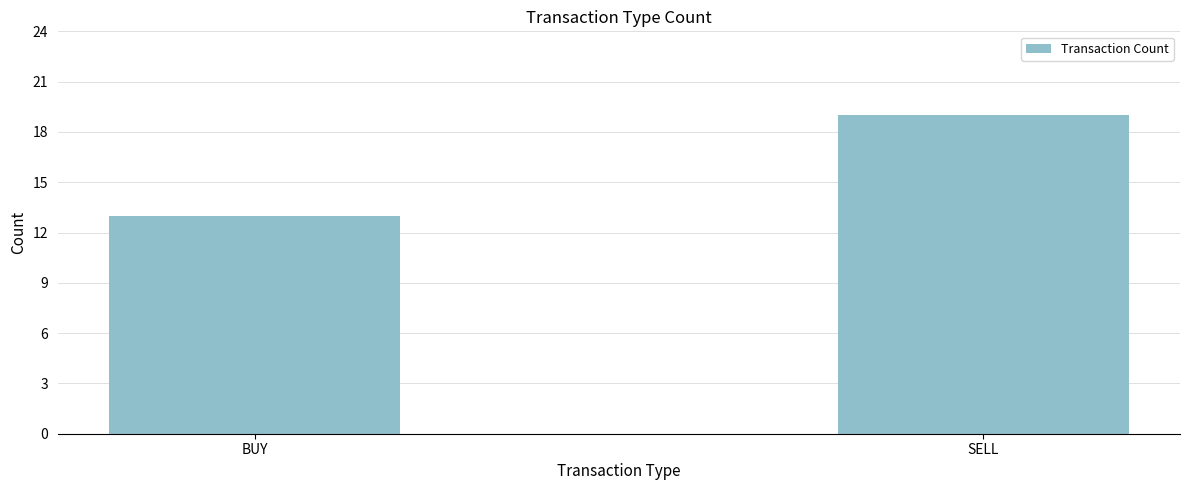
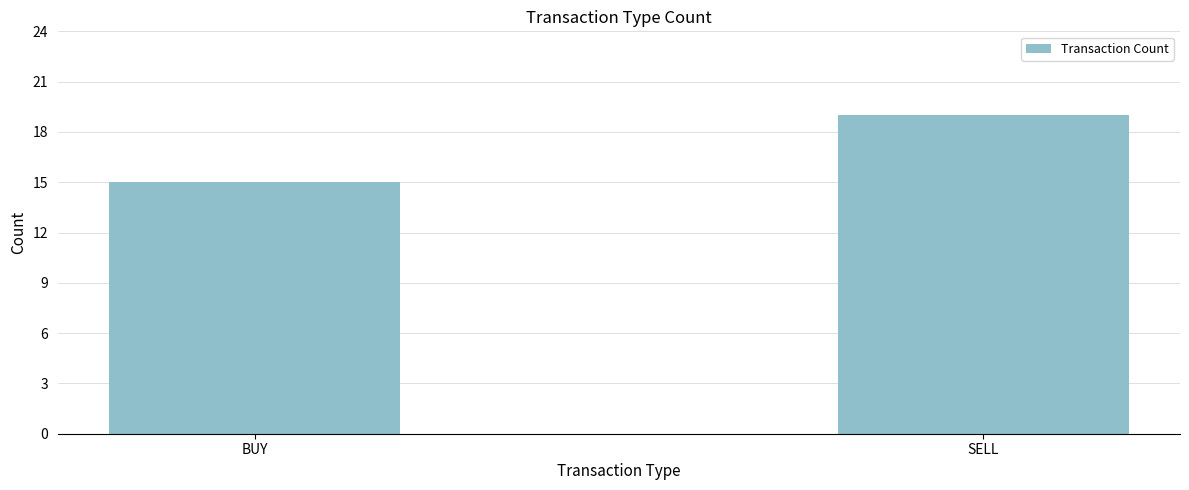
BUY: 13 -> 15
